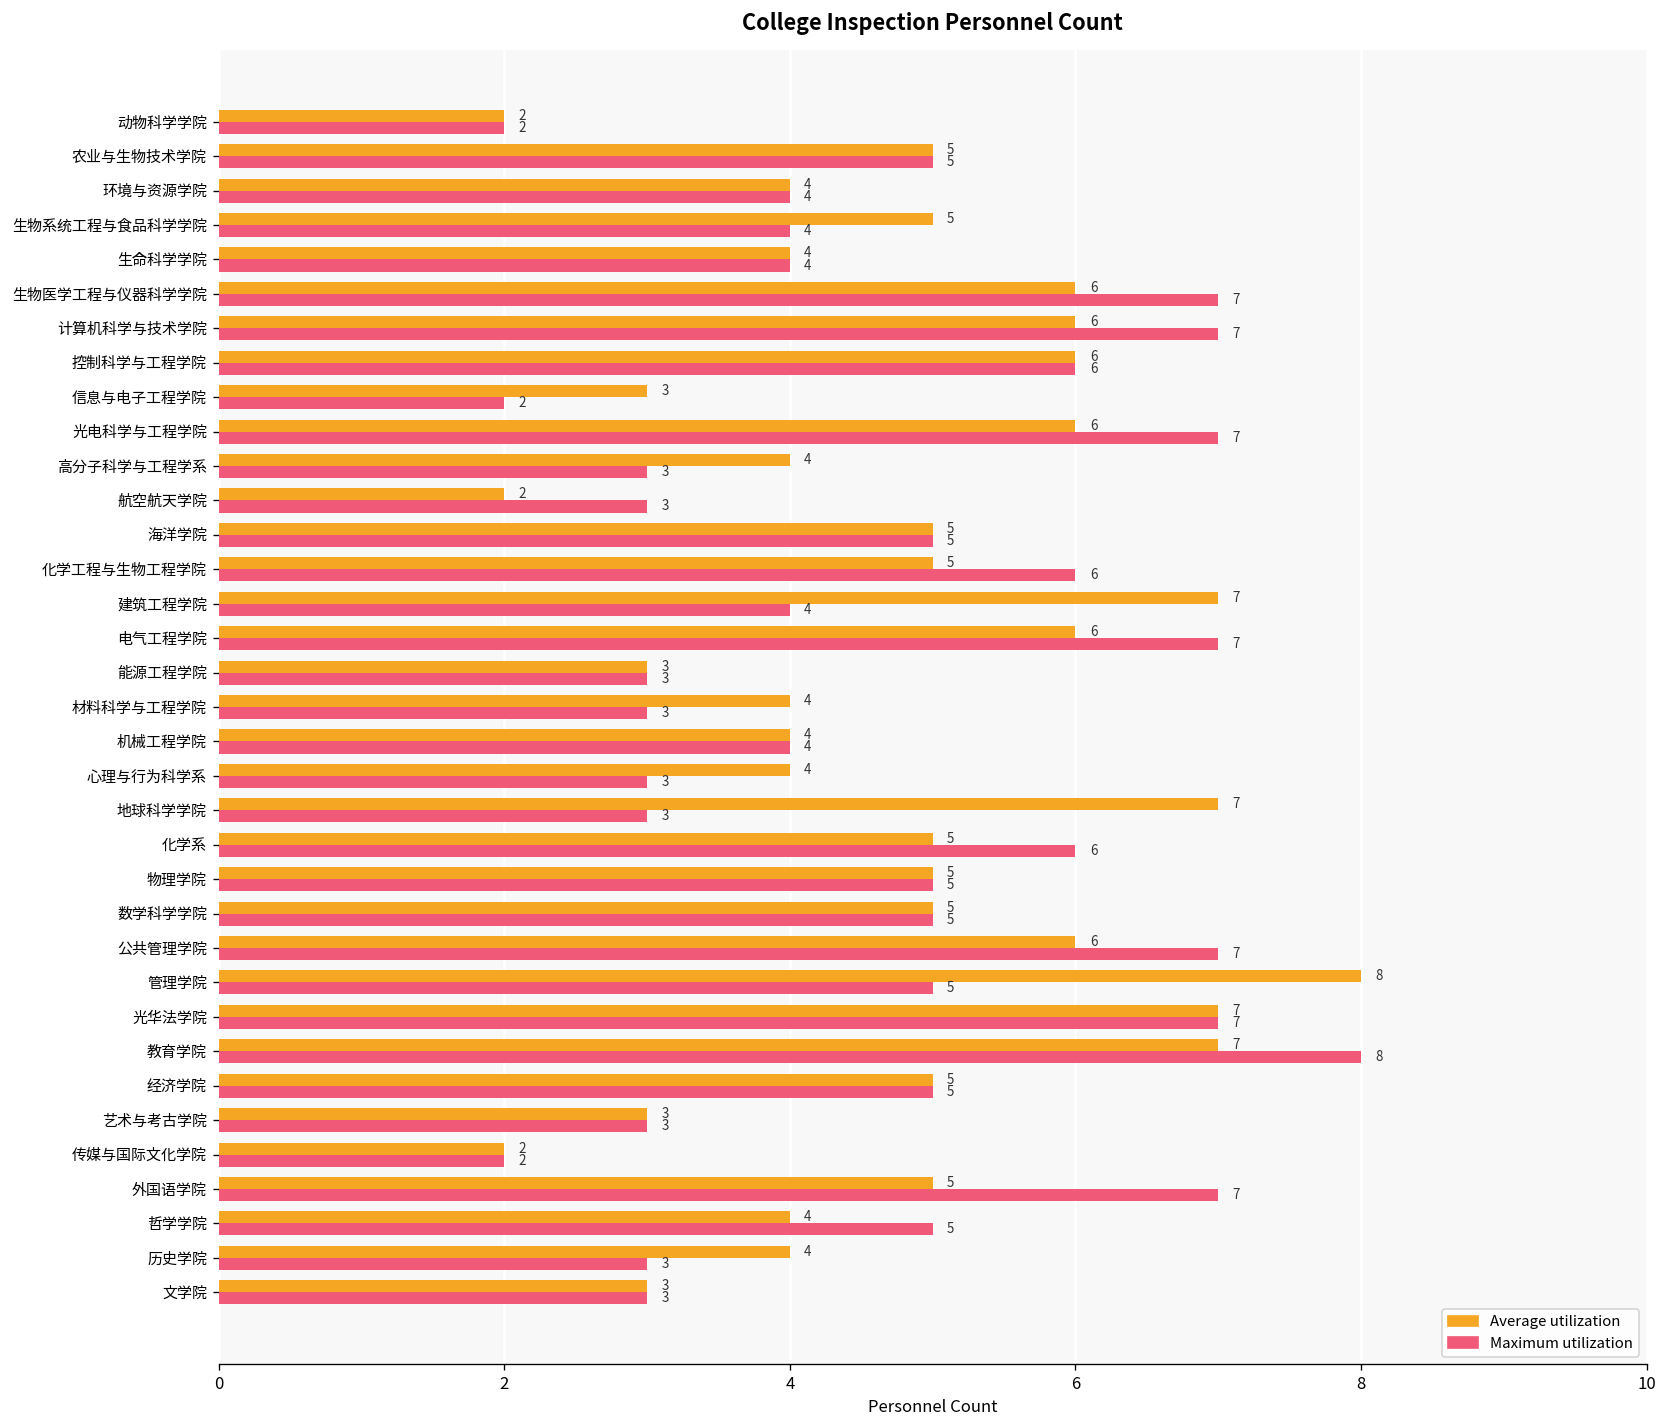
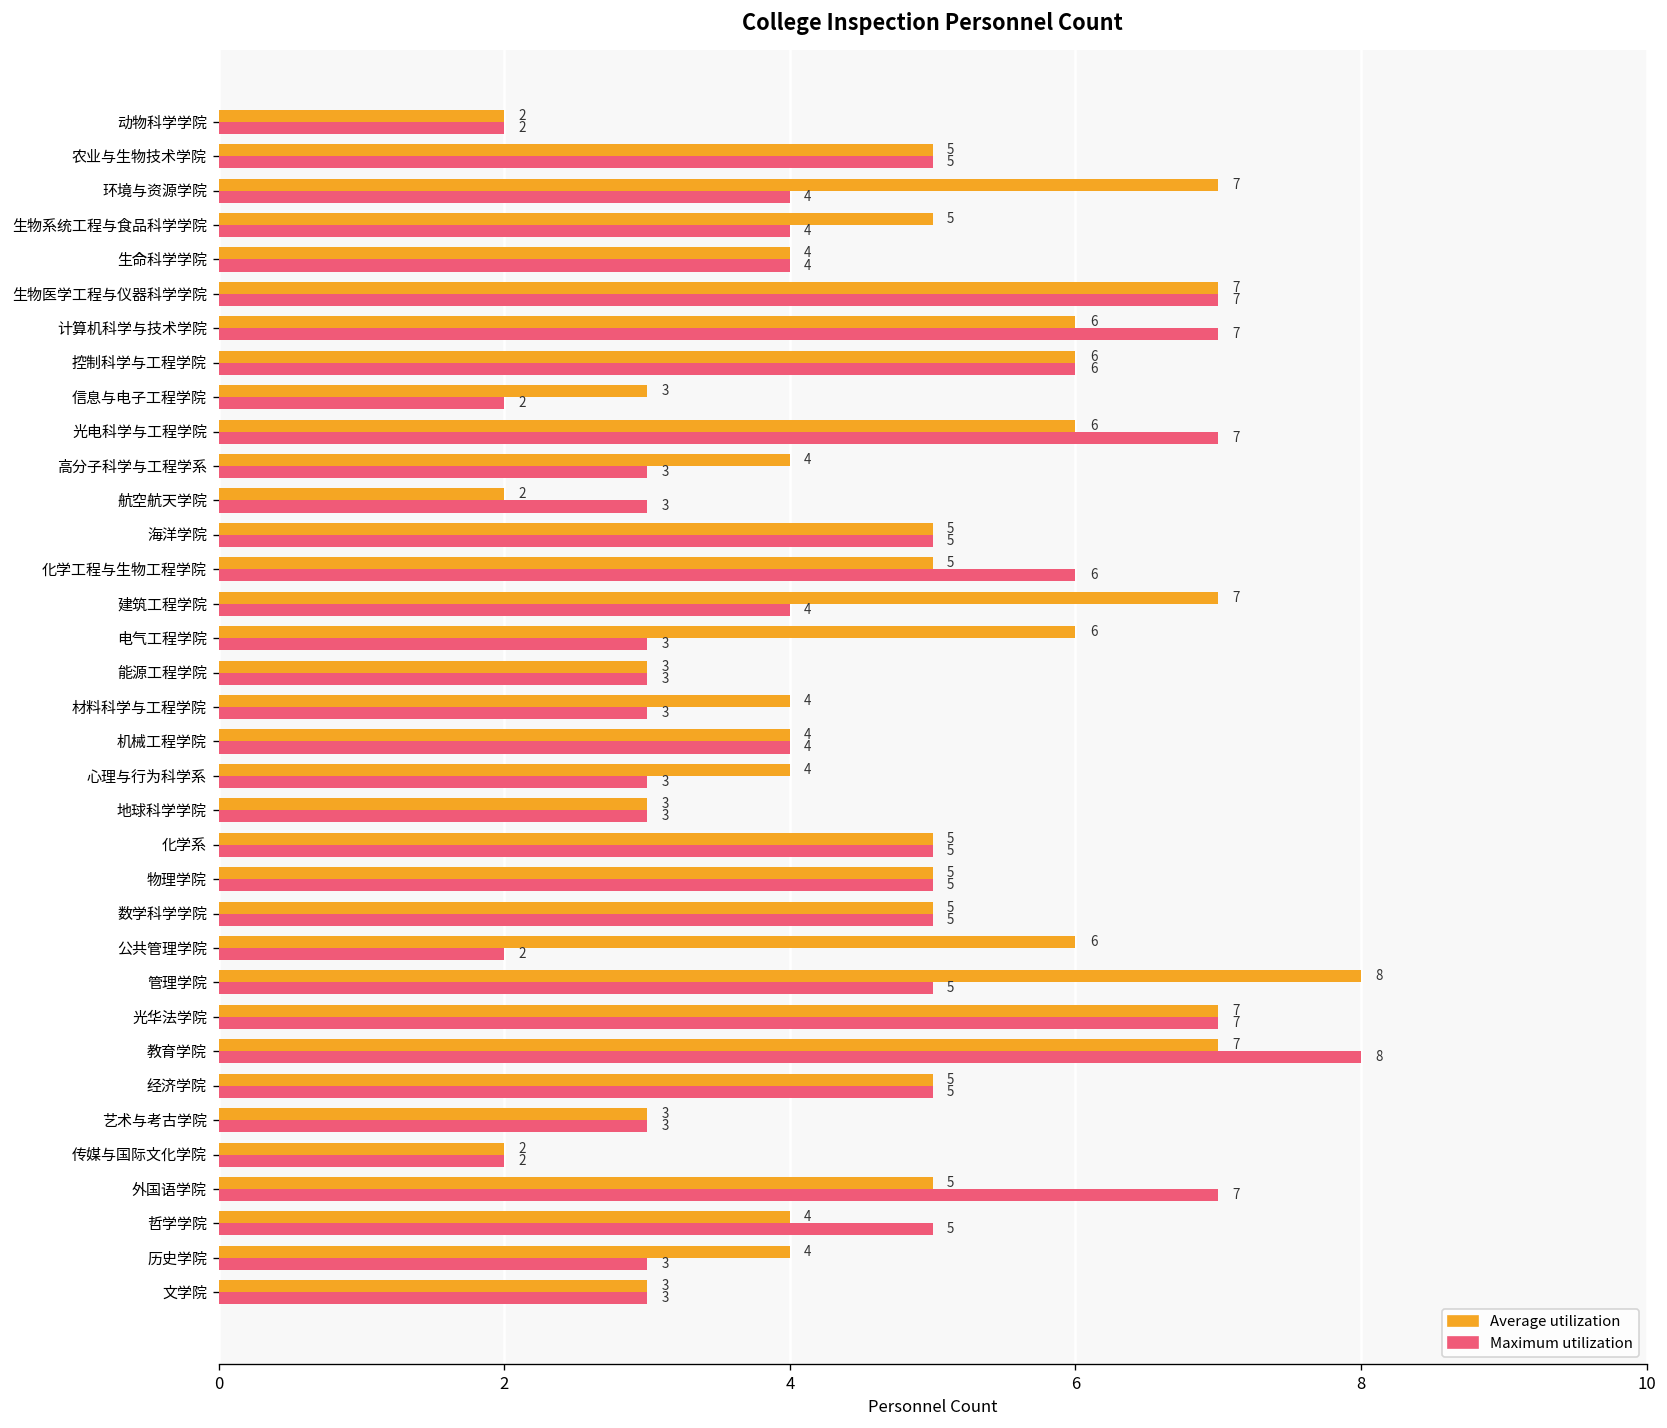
Average utilization, 环境与资源学院: 4 -> 7
Average utilization, 生物医学工程与仪器科学学院: 6 -> 7
Maximum utilization, 电气工程学院: 7 -> 3
Average utilization, 地球科学学院: 7 -> 3
Maximum utilization, 化学系: 6 -> 5
Maximum utilization, 公共管理学院: 7 -> 2
